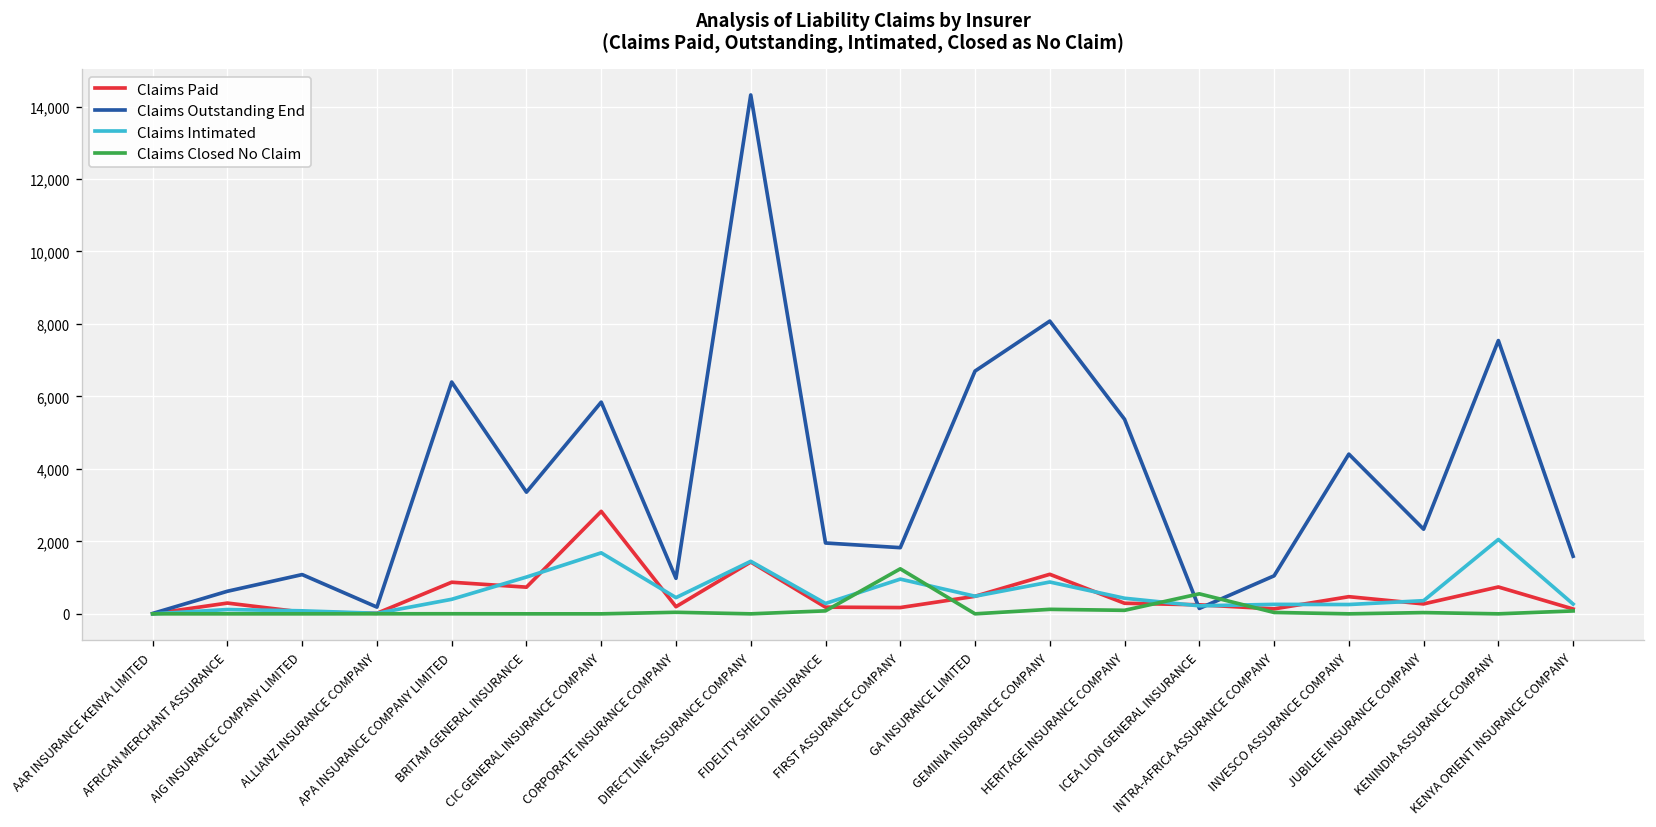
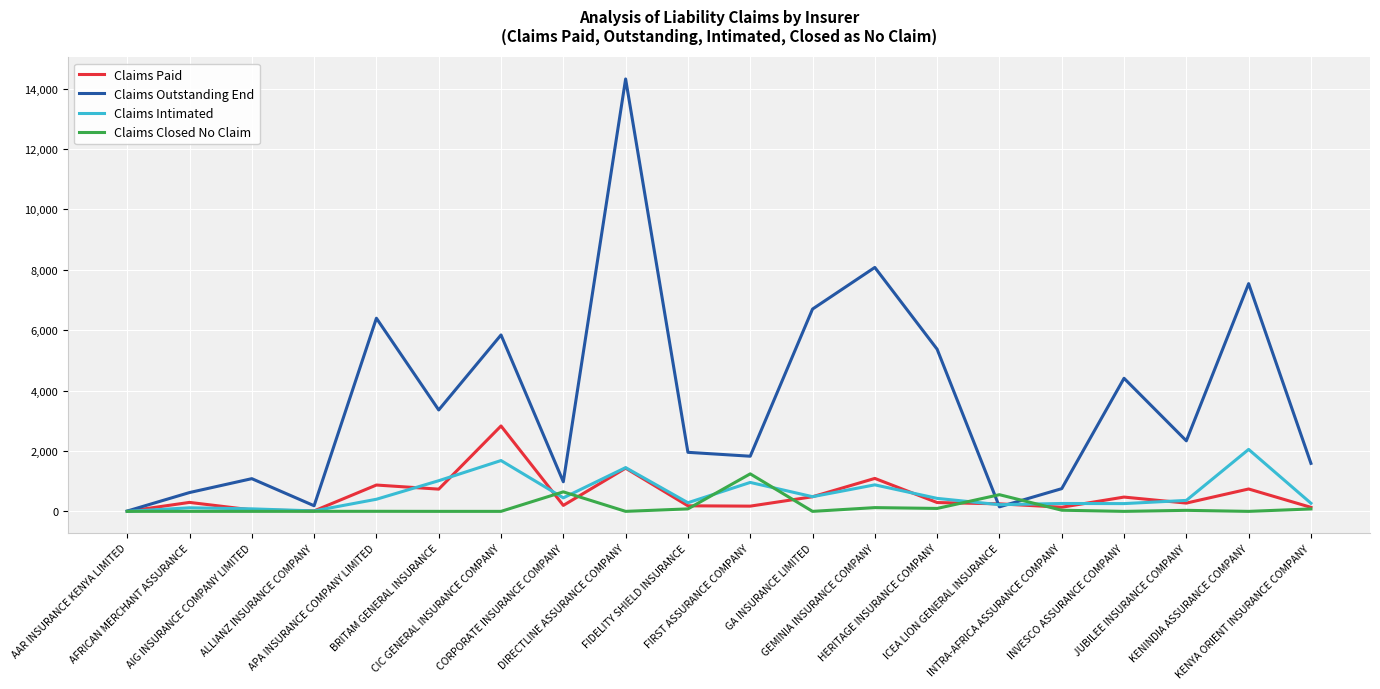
Claims Closed No Claim, CORPORATE INSURANCE COMPANY: 0 -> 600
Claims Outstanding End, INTRA-AFRICA ASSURANCE COMPANY: 1,000 -> 800
